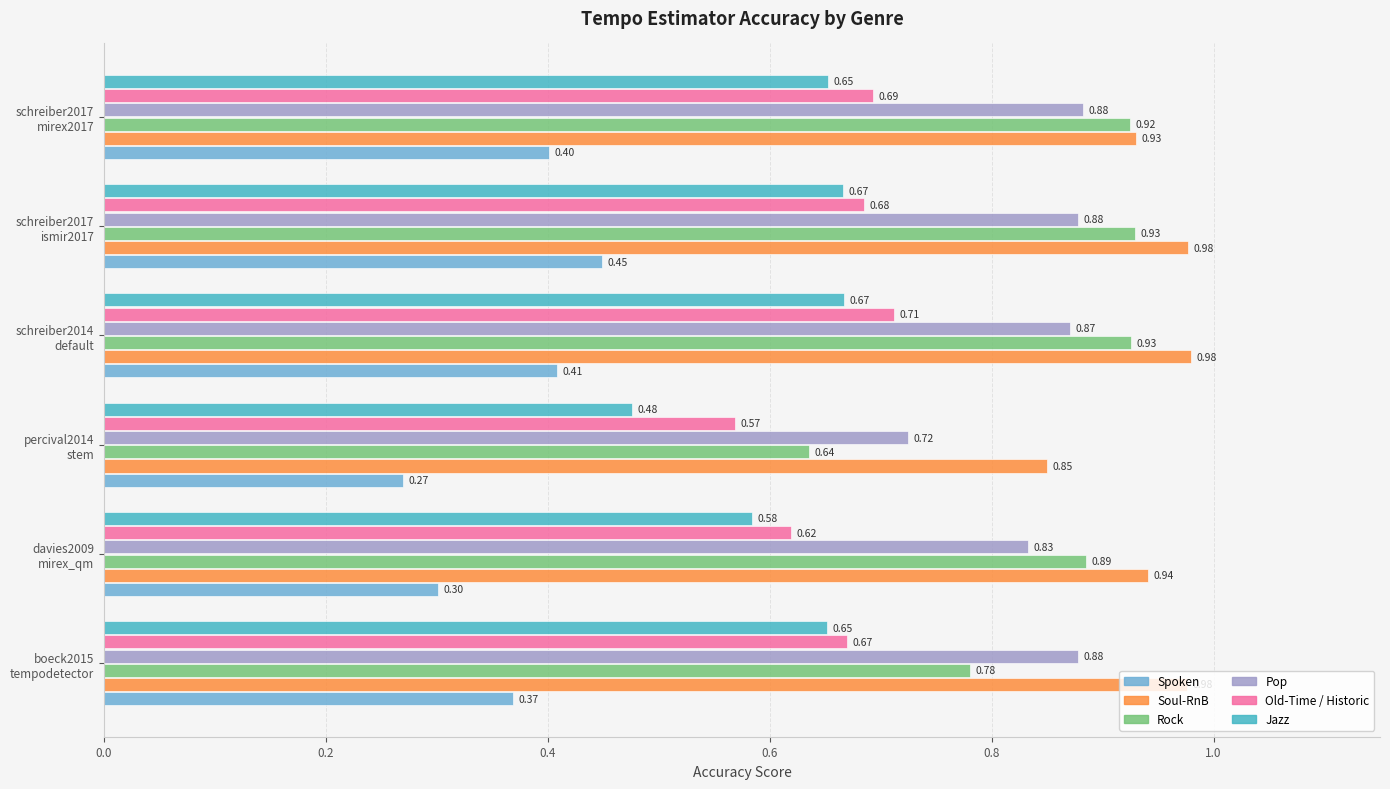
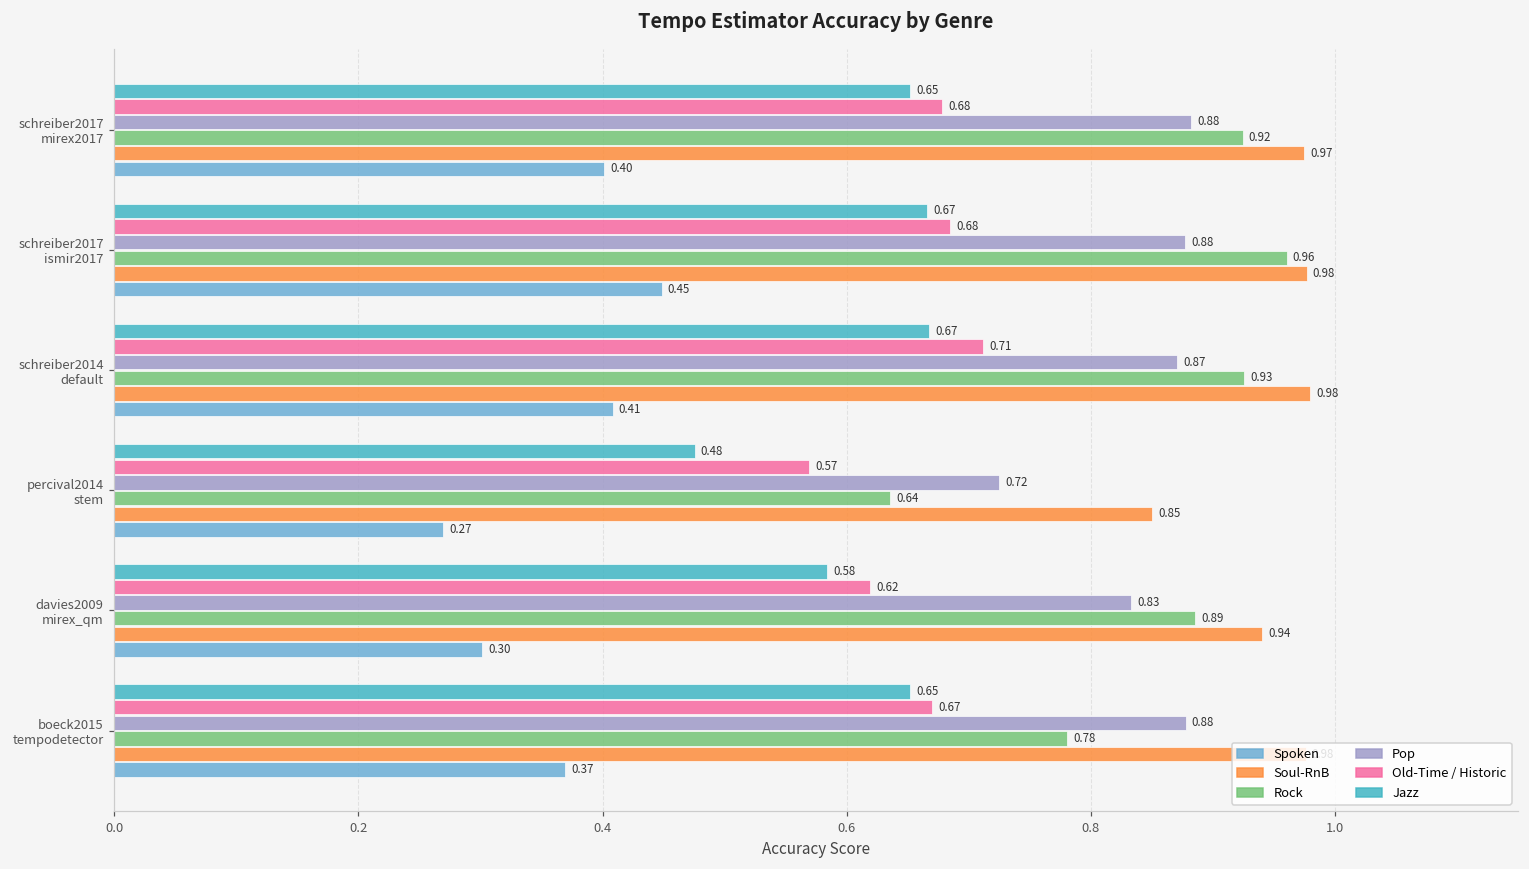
Old-Time / Historic, schreiber2017 mirex2017: 0.69 -> 0.68
Soul-RnB, schreiber2017 mirex2017: 0.93 -> 0.97
Rock, schreiber2017 ismir2017: 0.93 -> 0.96
